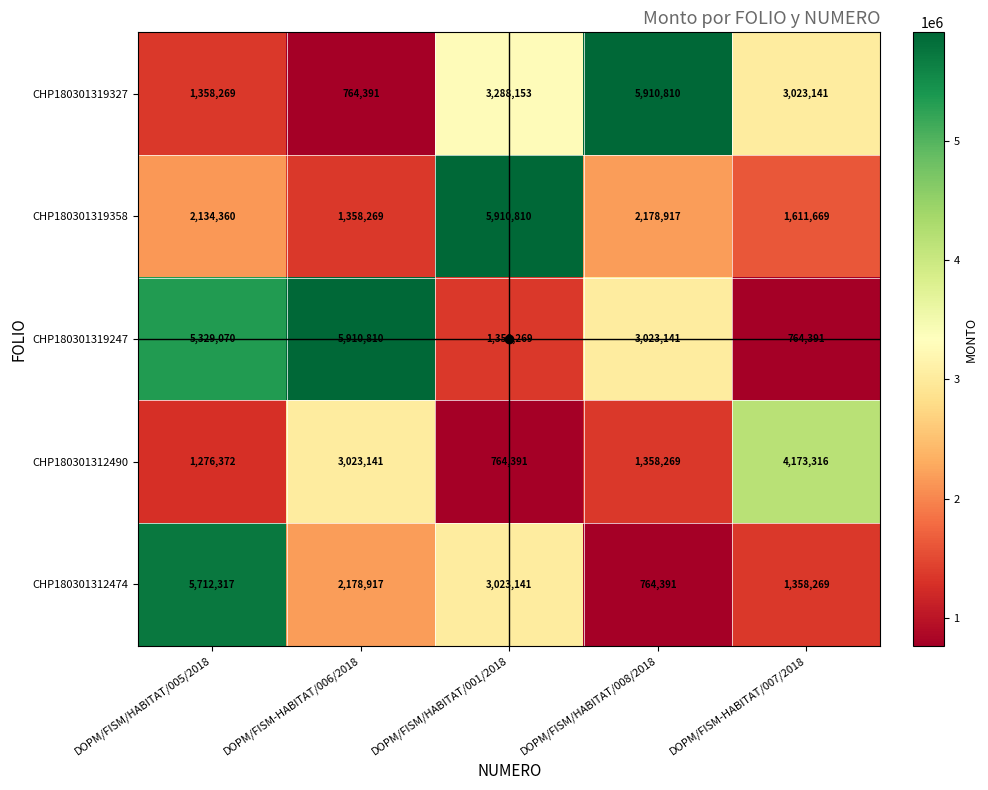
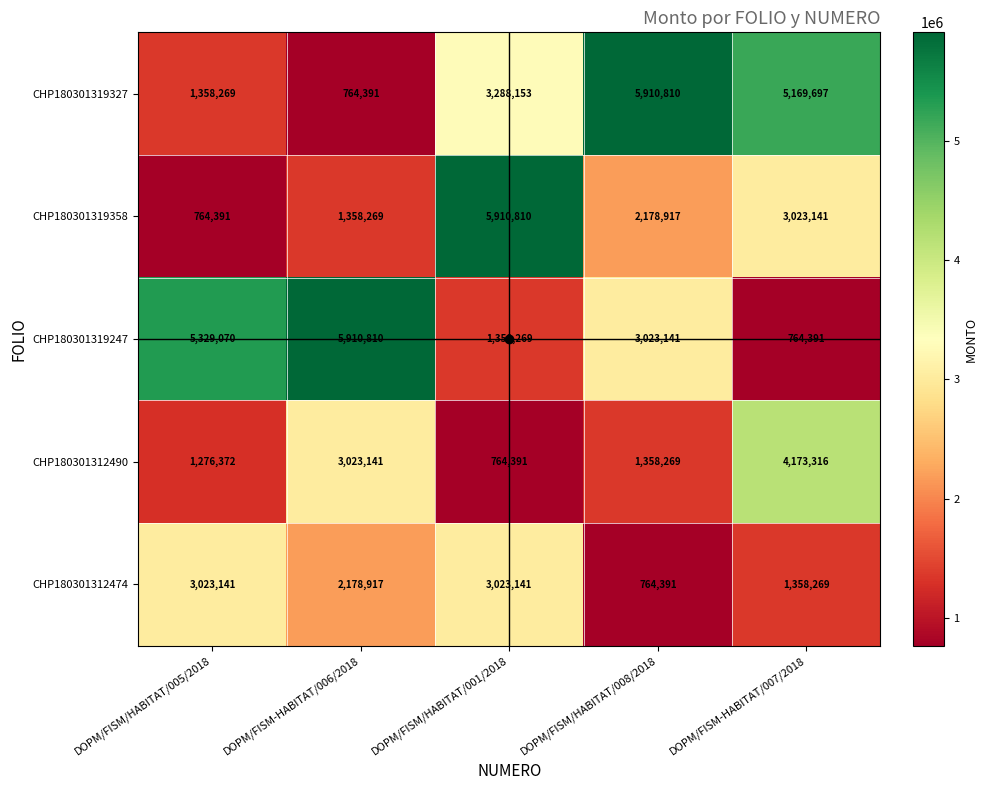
CHP180301319327, DOPM/FISM-HABITAT/007/2018: 3,023,141 -> 5,169,697
CHP180301319358, DOPM/FISM/HABITAT/005/2018: 2,134,360 -> 764,391
CHP180301319358, DOPM/FISM-HABITAT/007/2018: 1,611,669 -> 3,023,141
CHP180301312474, DOPM/FISM/HABITAT/005/2018: 5,712,317 -> 3,023,141
